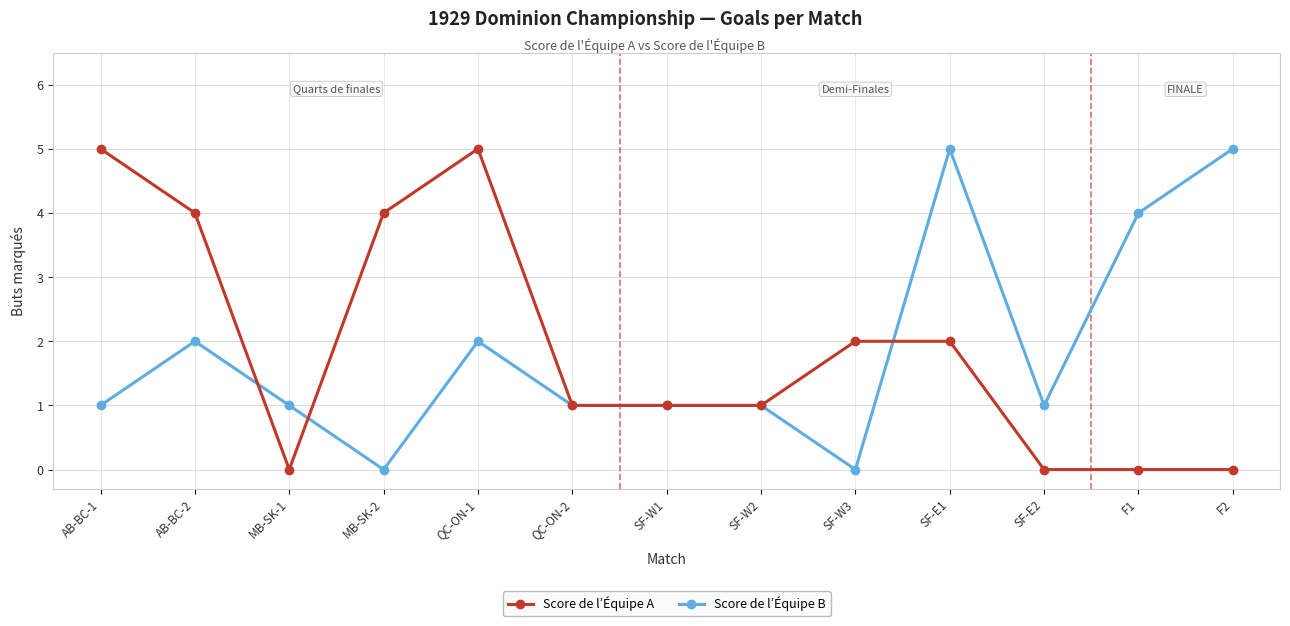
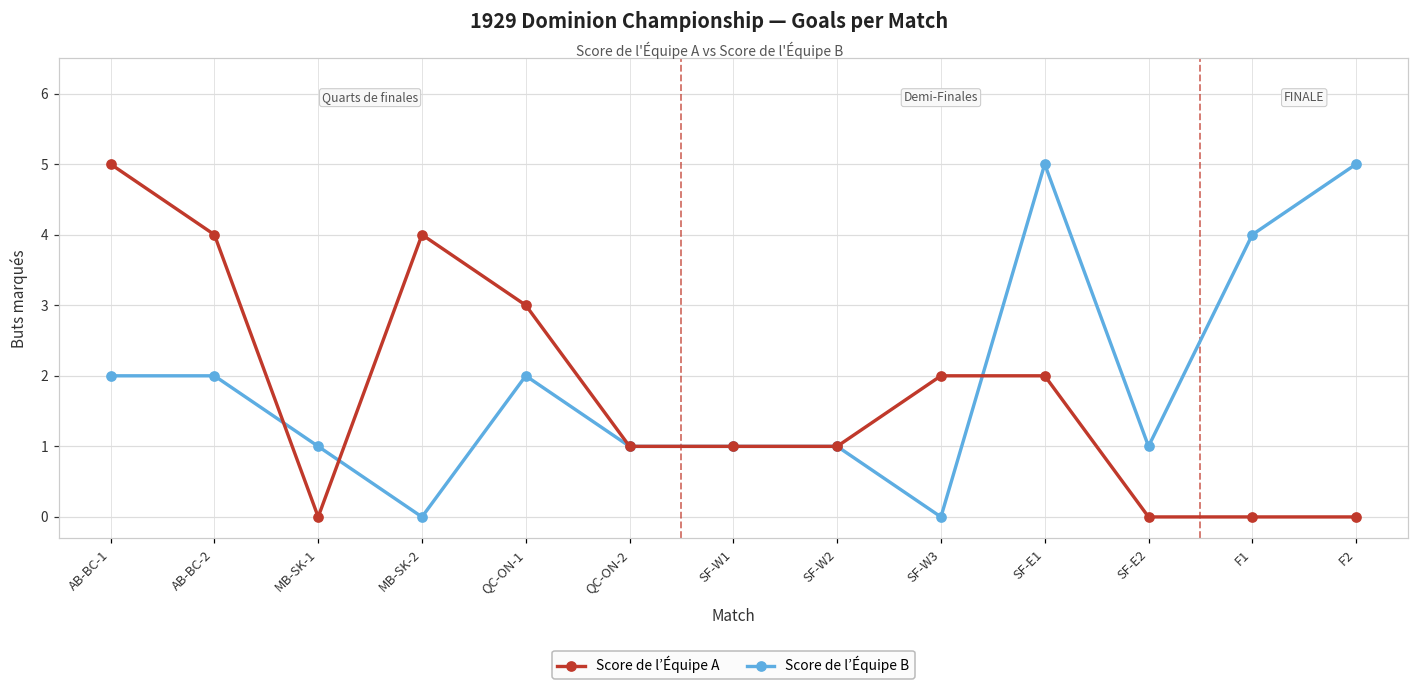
Score de l’Équipe B, AB-BC-1: 1 -> 2
Score de l’Équipe A, QC-ON-1: 5 -> 3
